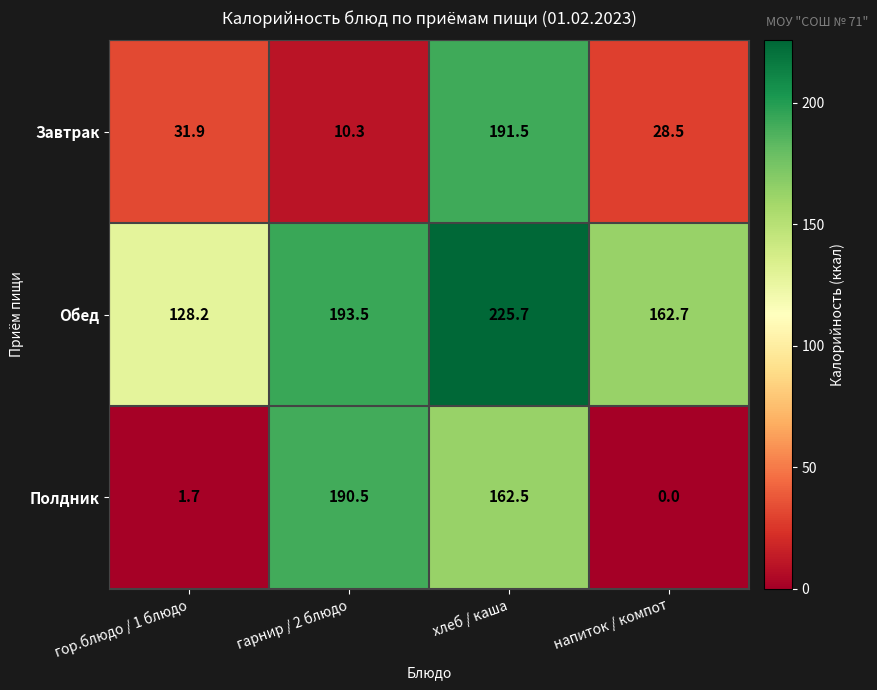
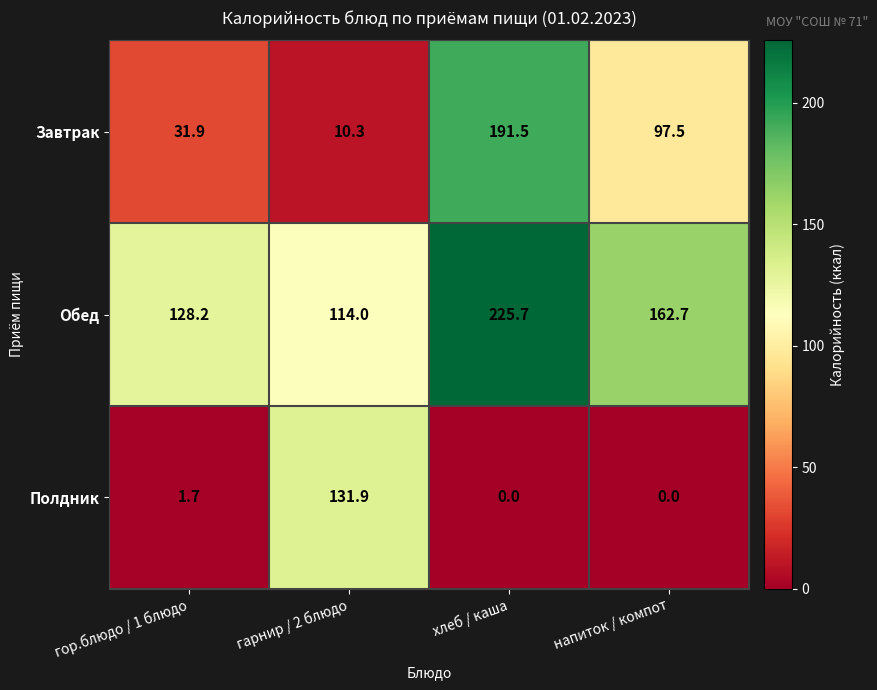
Завтрак, напиток / компот: 28.5 -> 97.5
Обед, гарнир / 2 блюдо: 193.5 -> 114.0
Полдник, гарнир / 2 блюдо: 190.5 -> 131.9
Полдник, хлеб / каша: 162.5 -> 0.0
